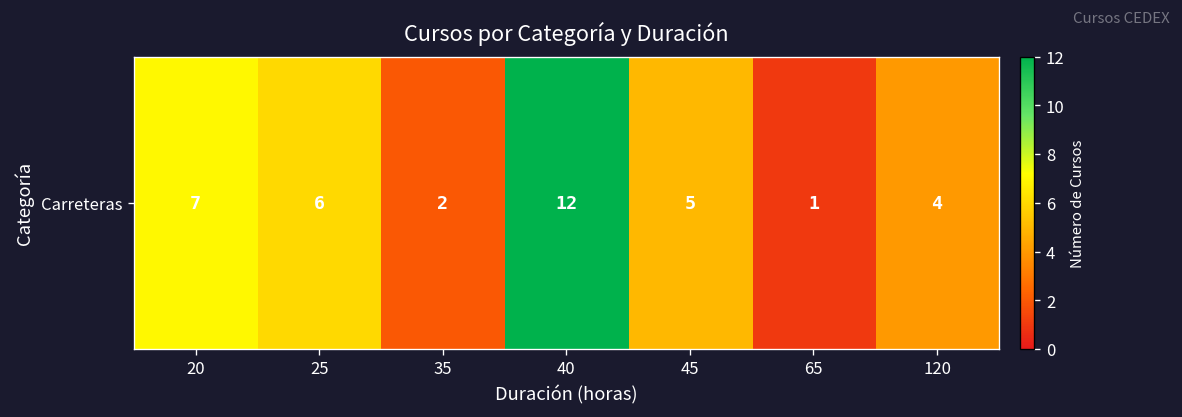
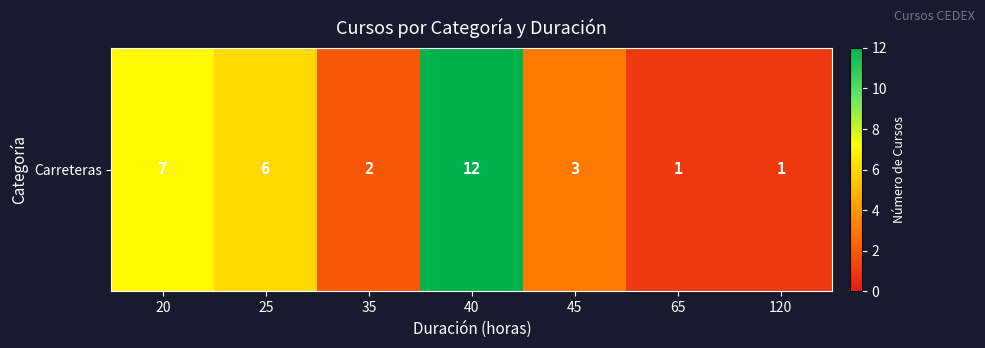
Carreteras, 45: 5 -> 3
Carreteras, 120: 4 -> 1
